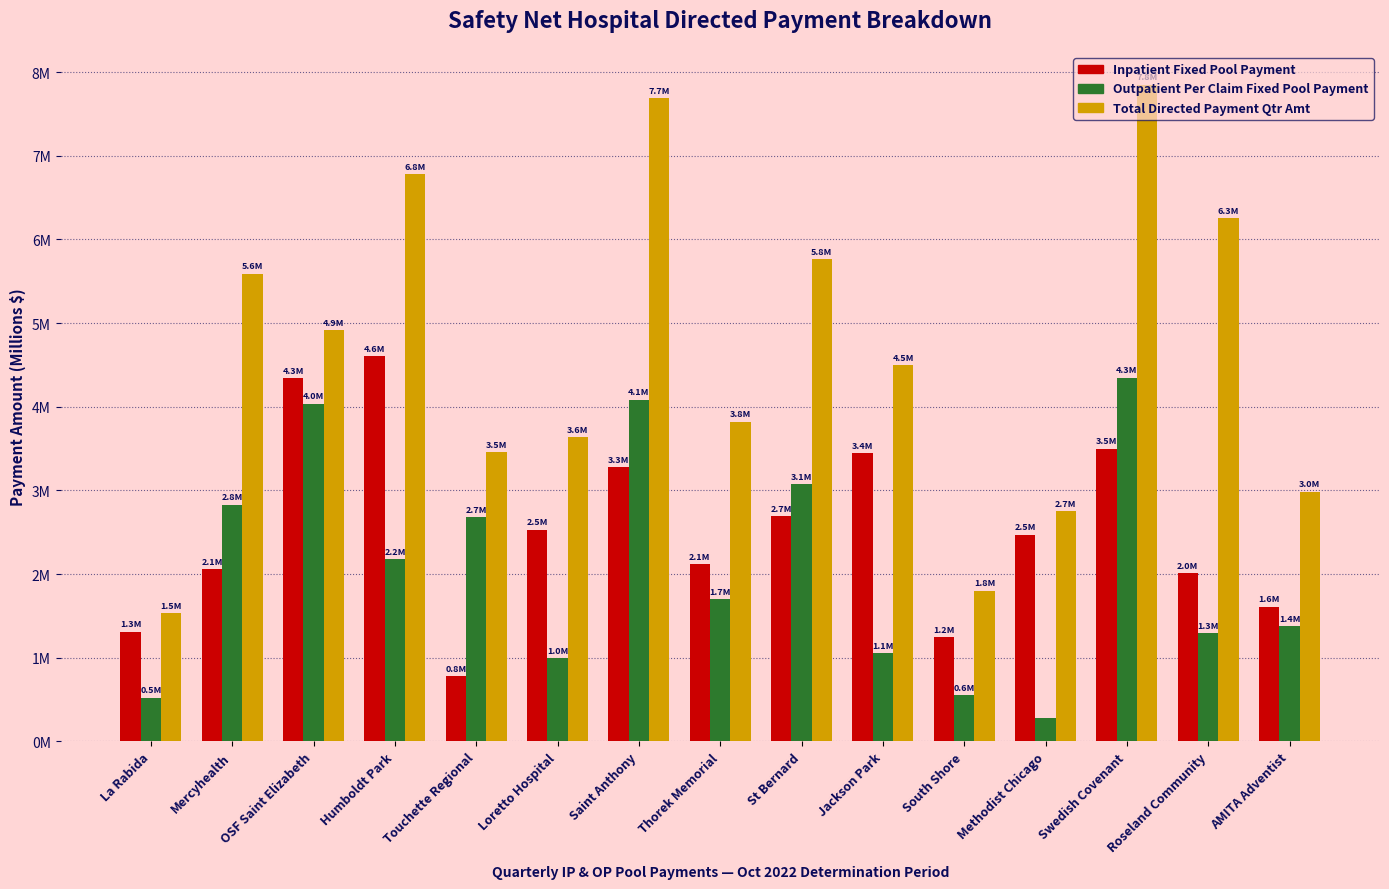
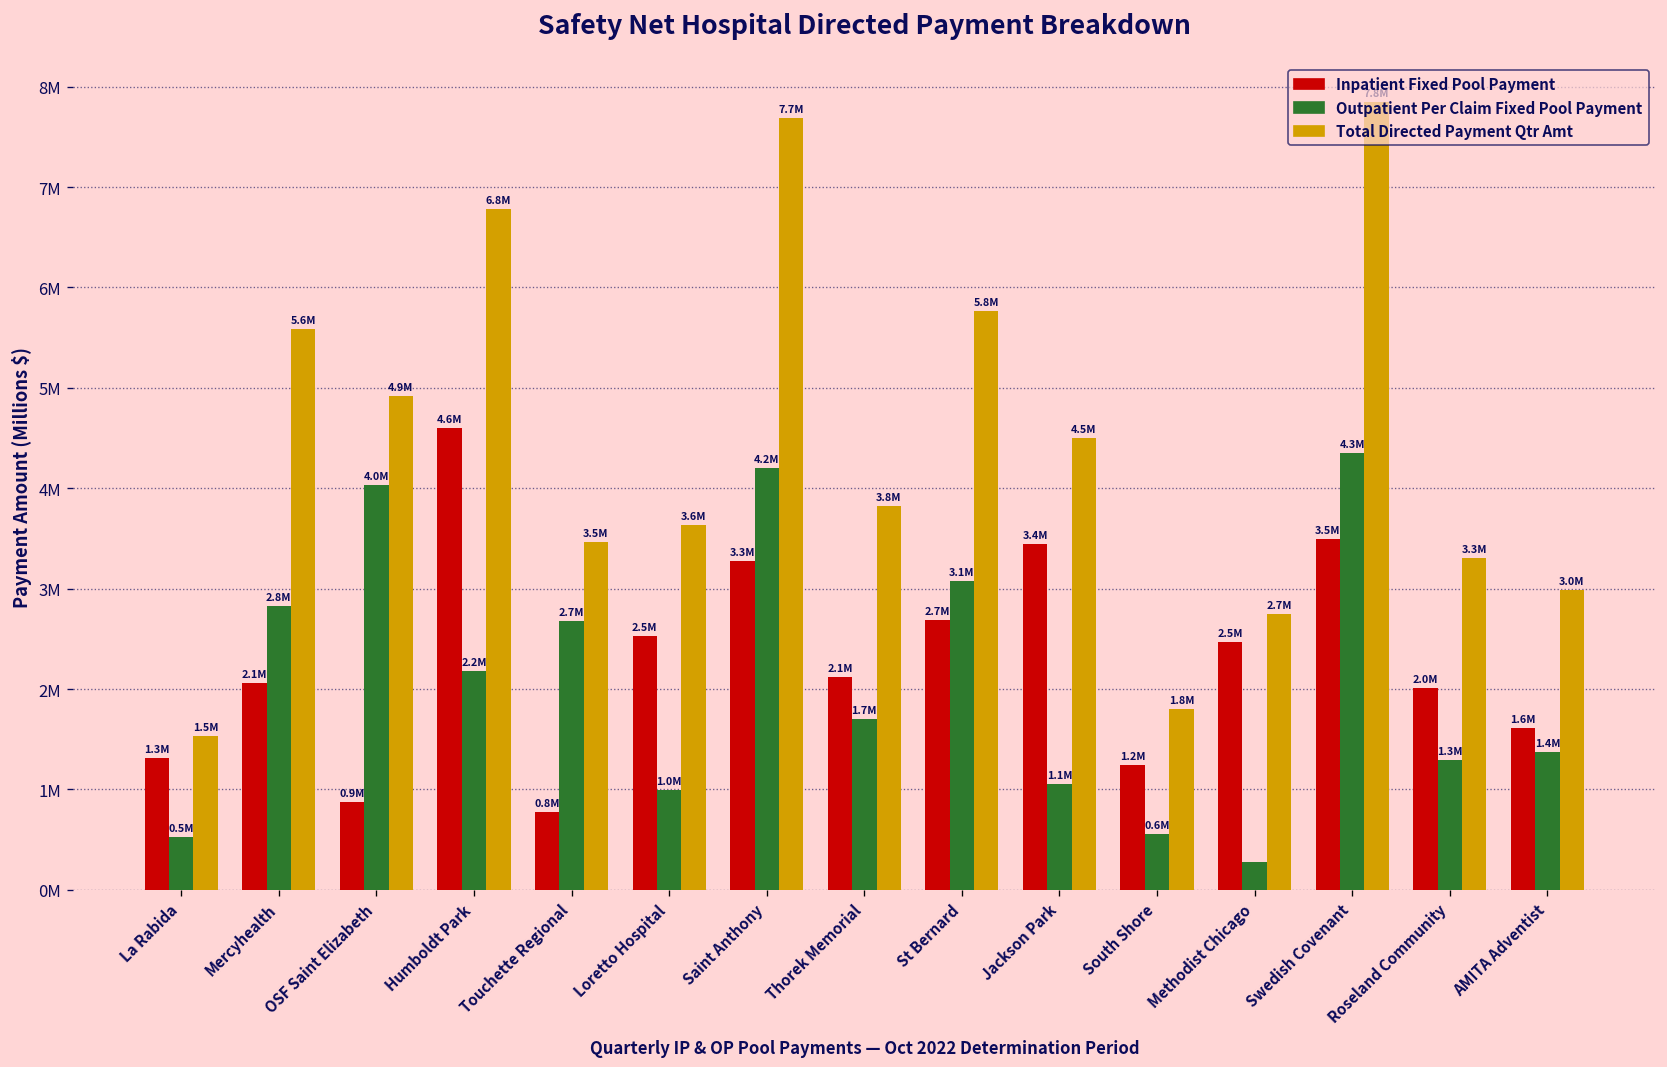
Inpatient Fixed Pool Payment, OSF Saint Elizabeth: 4.3M -> 0.9M
Outpatient Per Claim Fixed Pool Payment, Saint Anthony: 4.1M -> 4.2M
Total Directed Payment Qtr Amt, Roseland Community: 6.3M -> 3.3M
